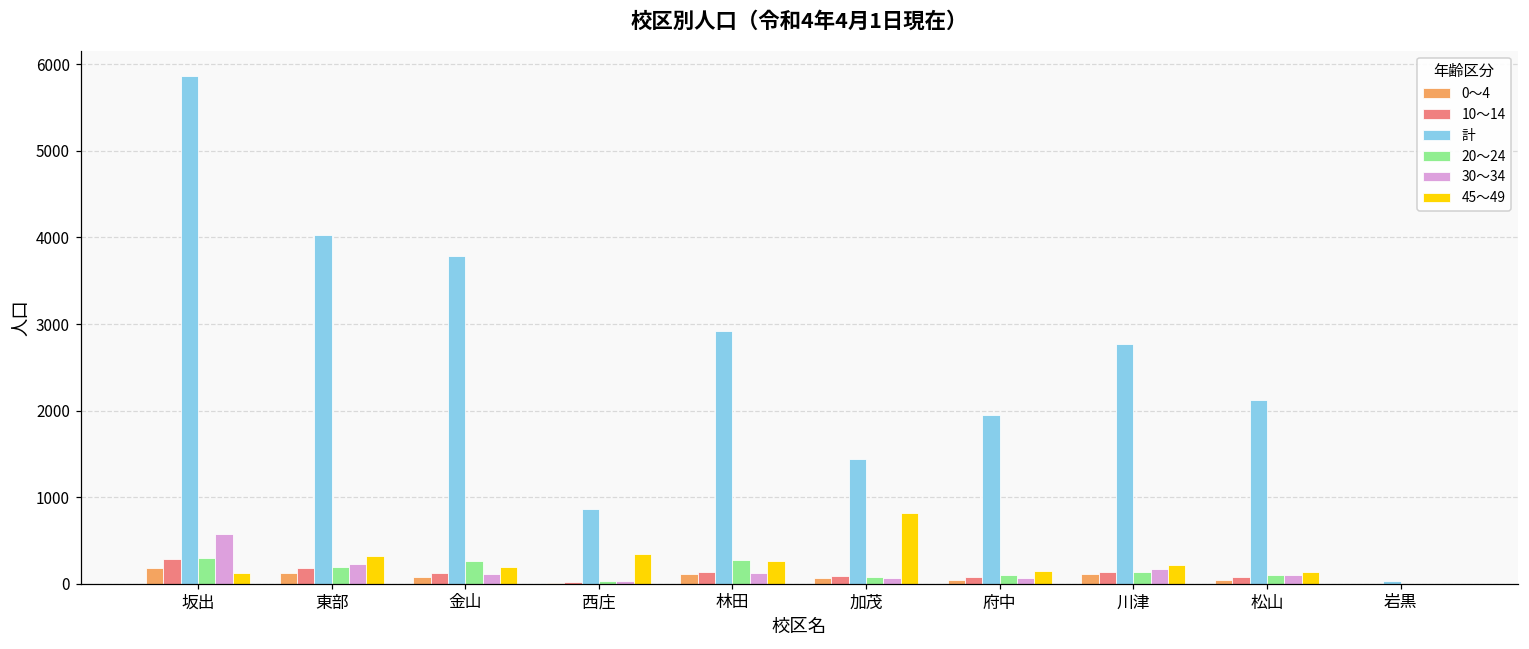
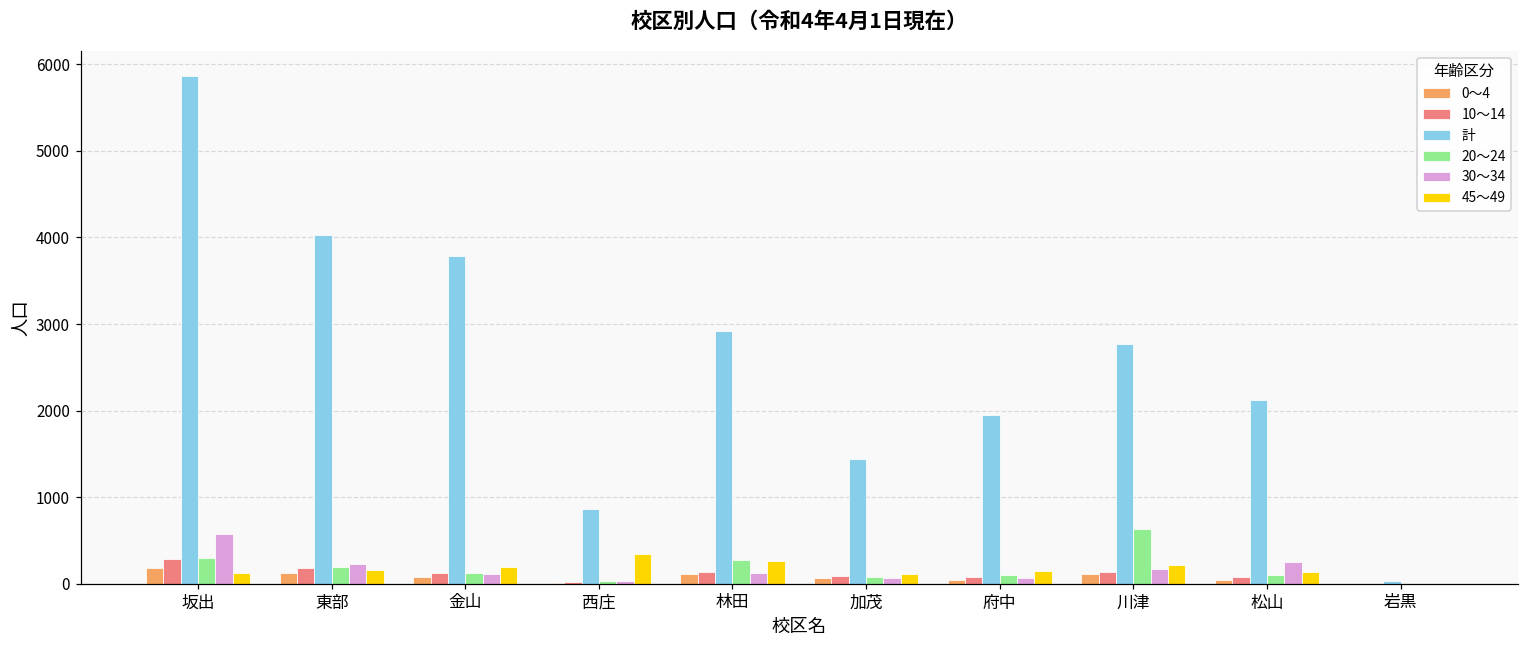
45～49, 東部: 300 -> 200
20～24, 金山: 300 -> 100
45～49, 加茂: 800 -> 100
20～24, 川津: 100 -> 600
30～34, 松山: 100 -> 300
